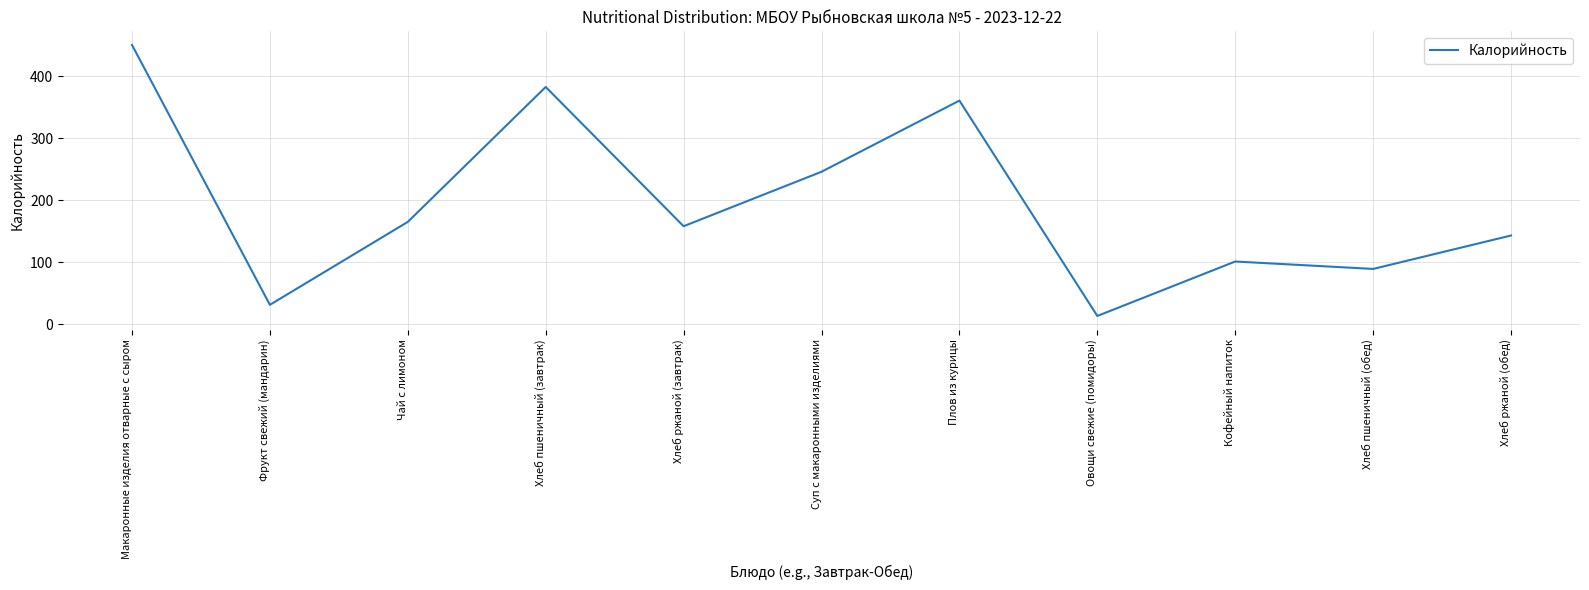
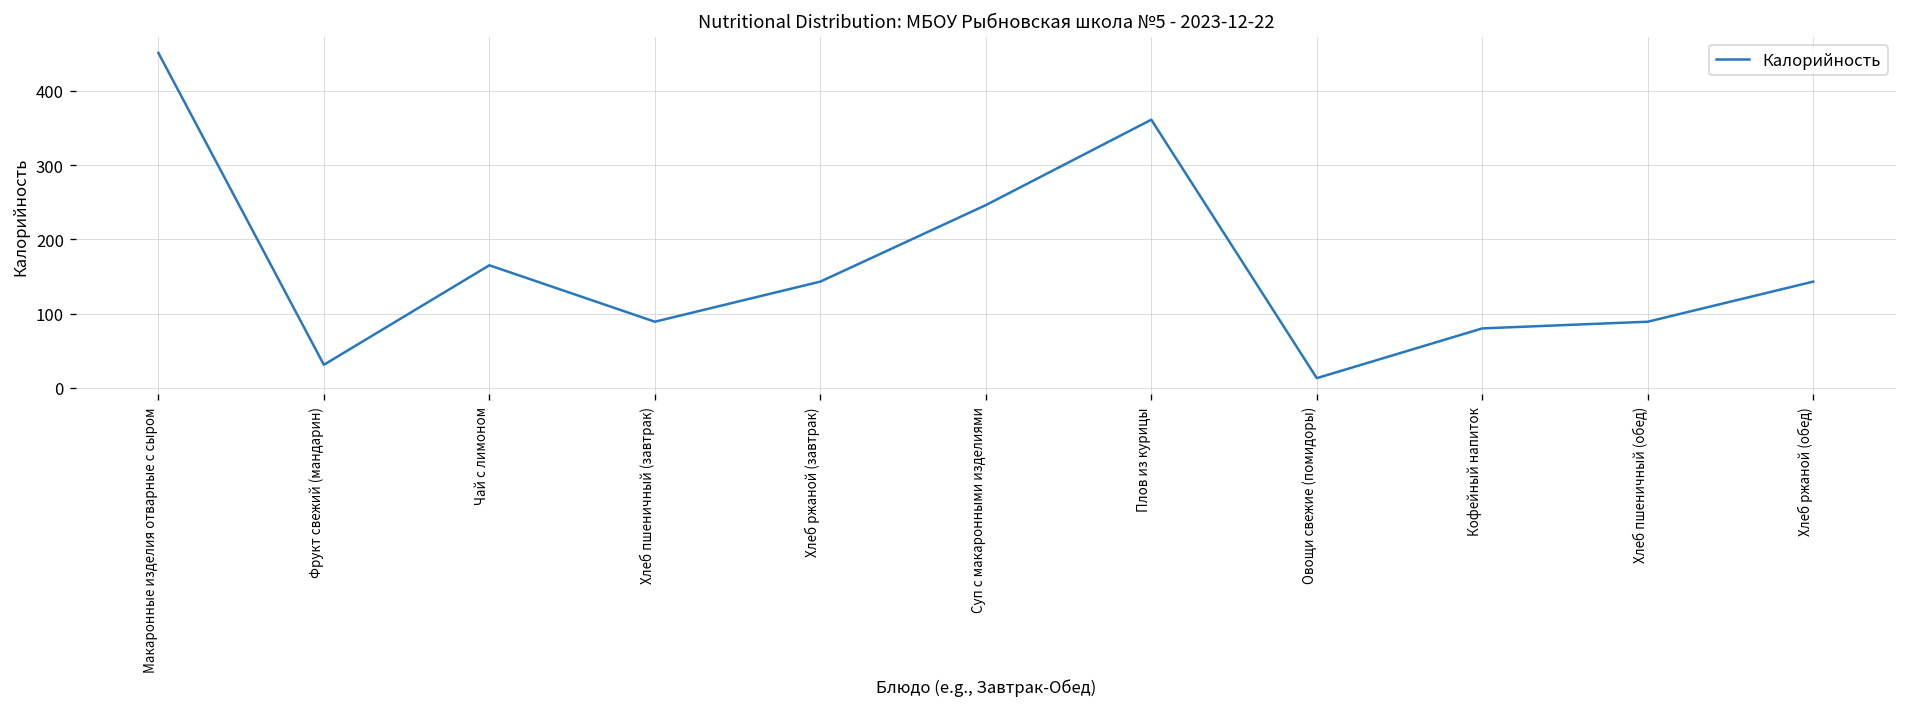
Хлеб пшеничный (завтрак): 380 -> 90
Хлеб ржаной (завтрак): 160 -> 140
Кофейный напиток: 100 -> 80
